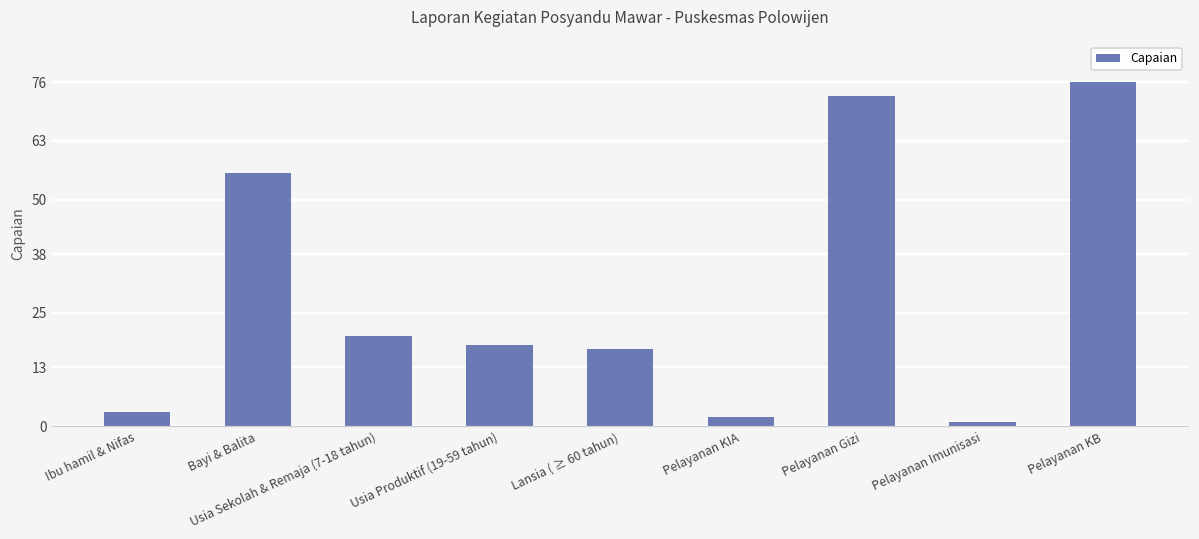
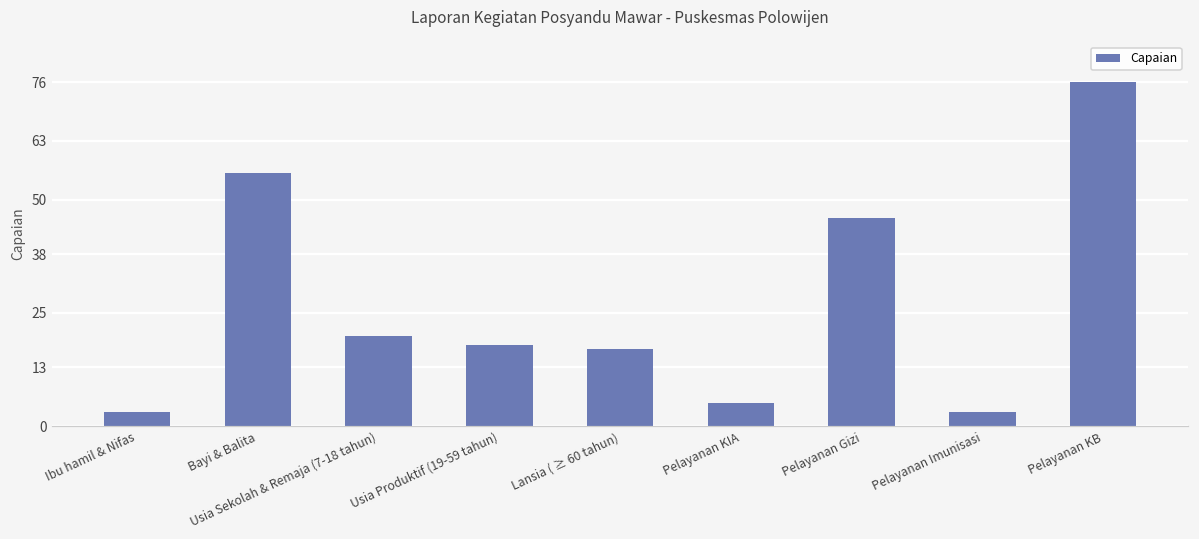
Pelayanan KIA: 2 -> 5
Pelayanan Gizi: 73 -> 46
Pelayanan Imunisasi: 1 -> 3
